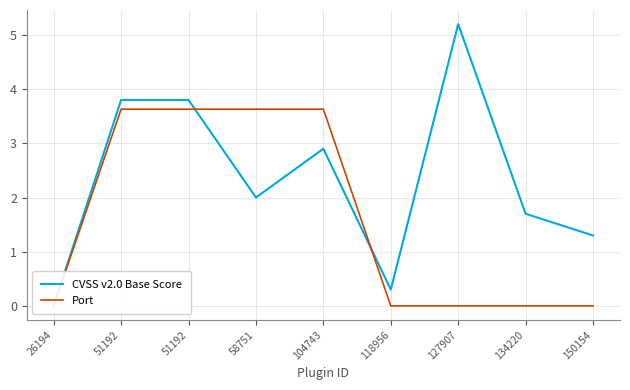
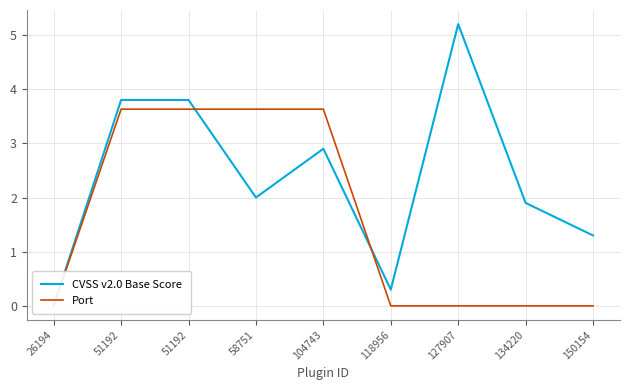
CVSS v2.0 Base Score, 134220: 1.7 -> 1.9
